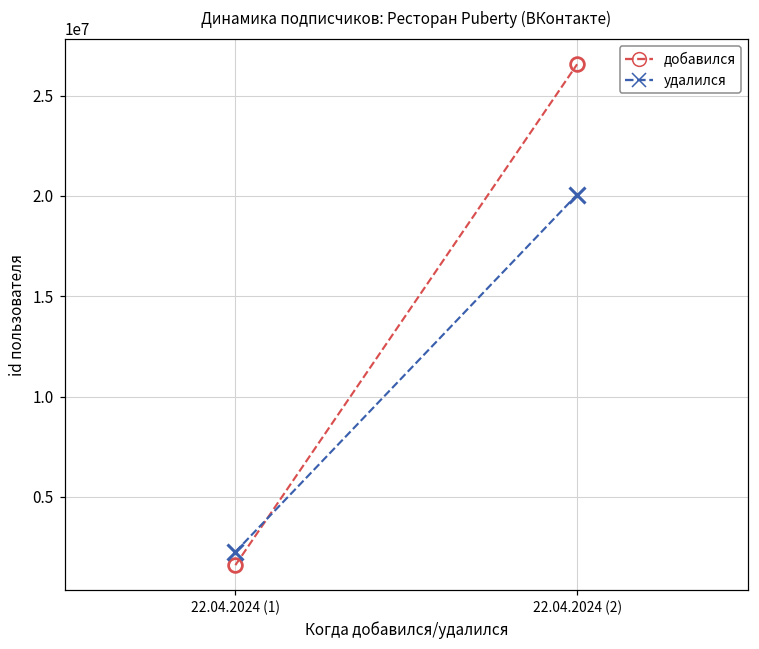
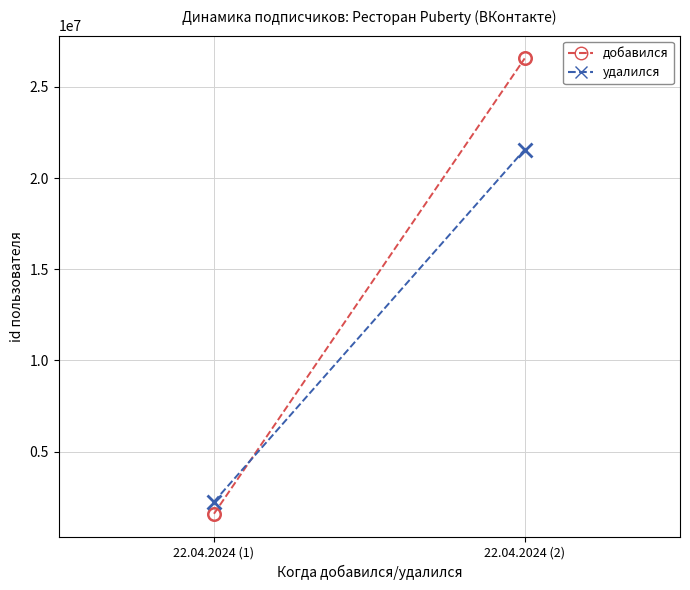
удалился, 22.04.2024 (2): 20100000 -> 21600000
